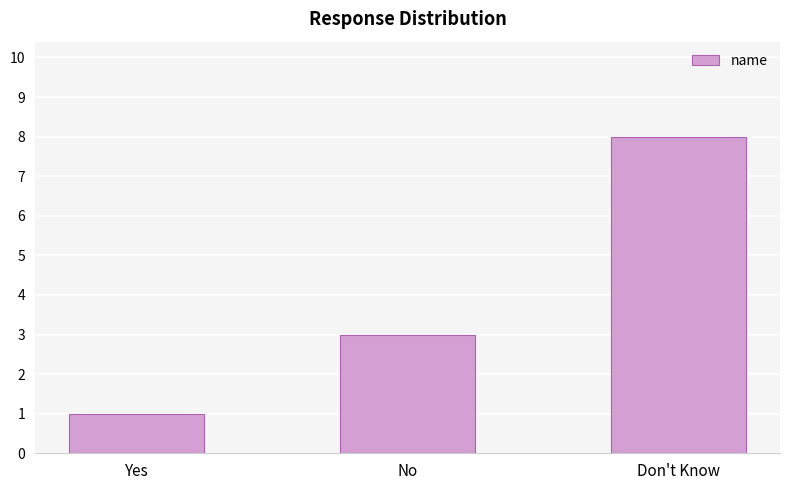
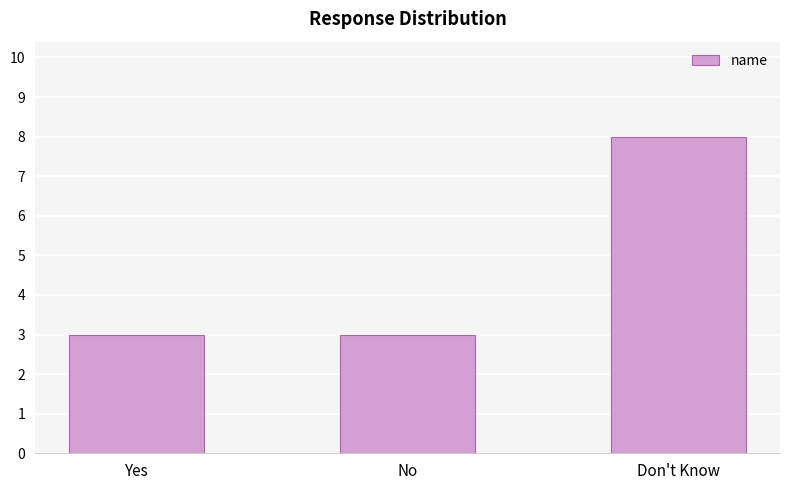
Yes: 1 -> 3
